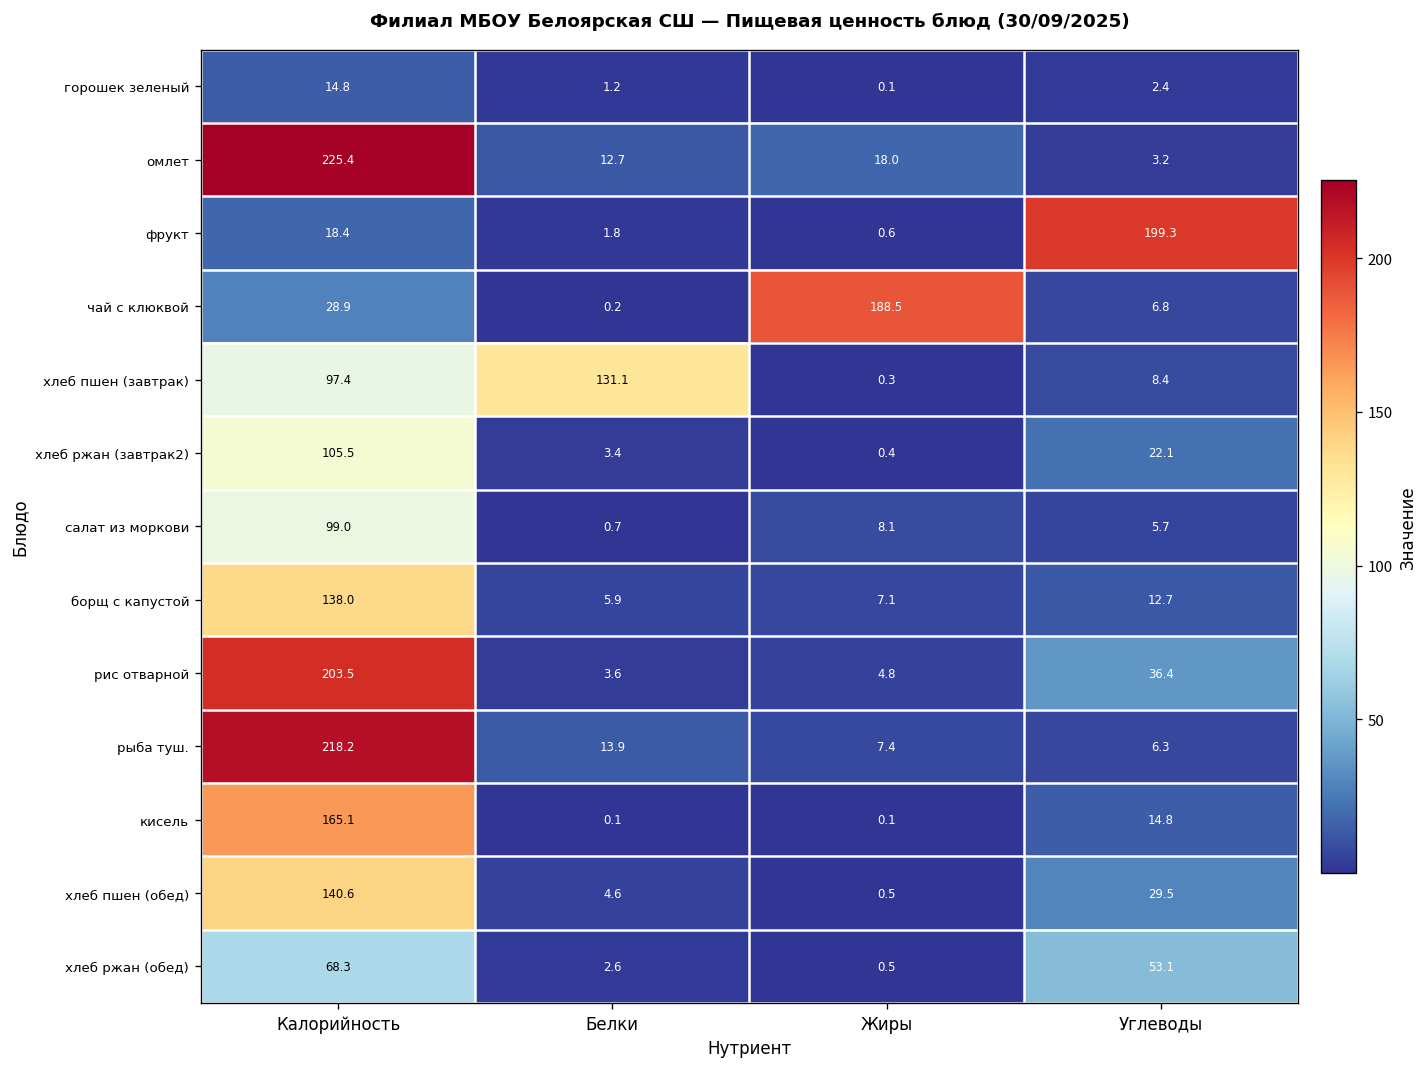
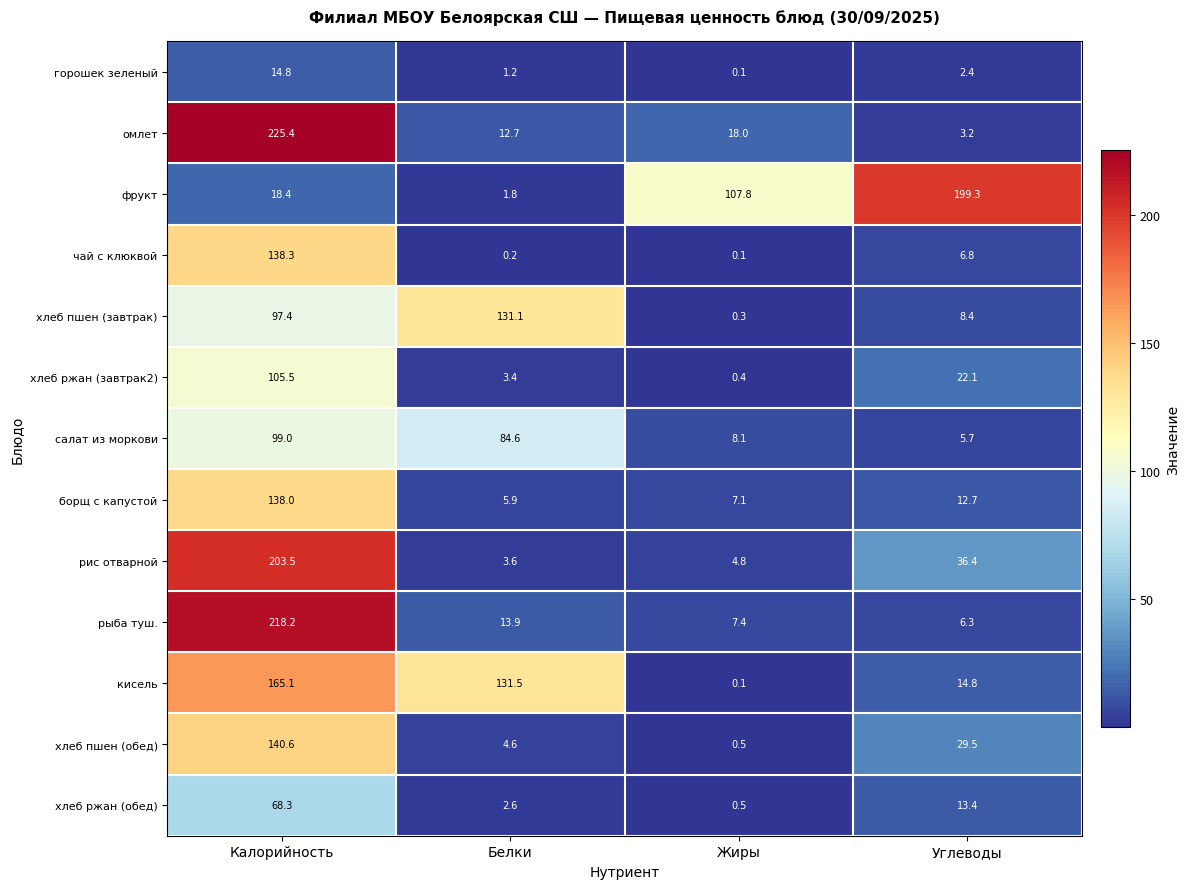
фрукт, Жиры: 0.6 -> 107.8
чай с клюквой, Калорийность: 28.9 -> 138.3
чай с клюквой, Жиры: 188.5 -> 0.1
салат из моркови, Белки: 0.7 -> 84.6
кисель, Белки: 0.1 -> 131.5
хлеб ржан (обед), Углеводы: 53.1 -> 13.4
